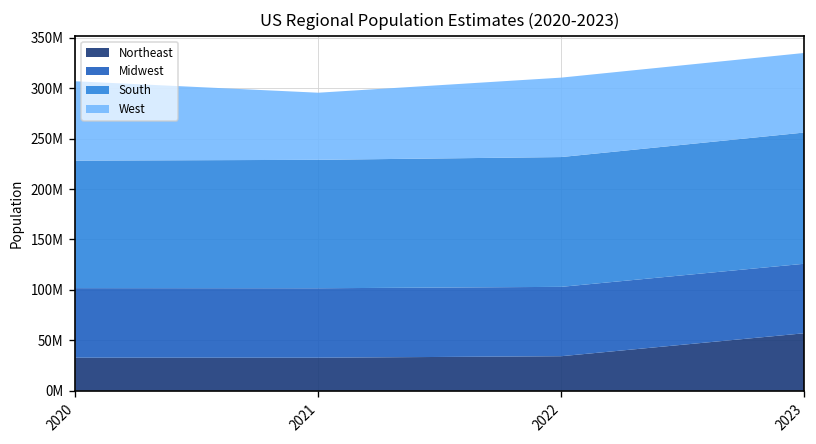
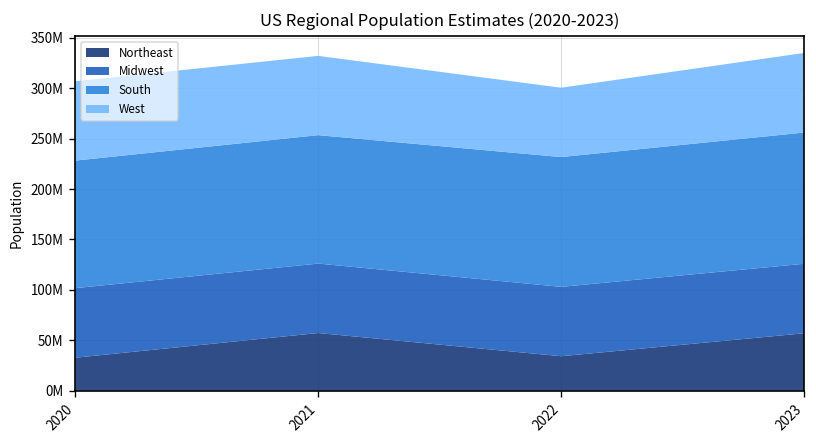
Northeast, 2021: 30000000 -> 60000000
West, 2021: 70000000 -> 80000000
West, 2022: 80000000 -> 70000000
